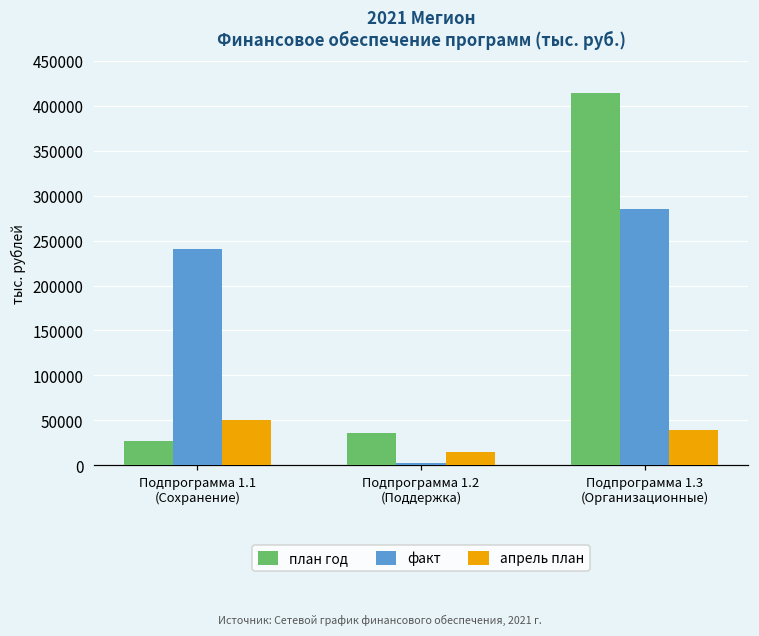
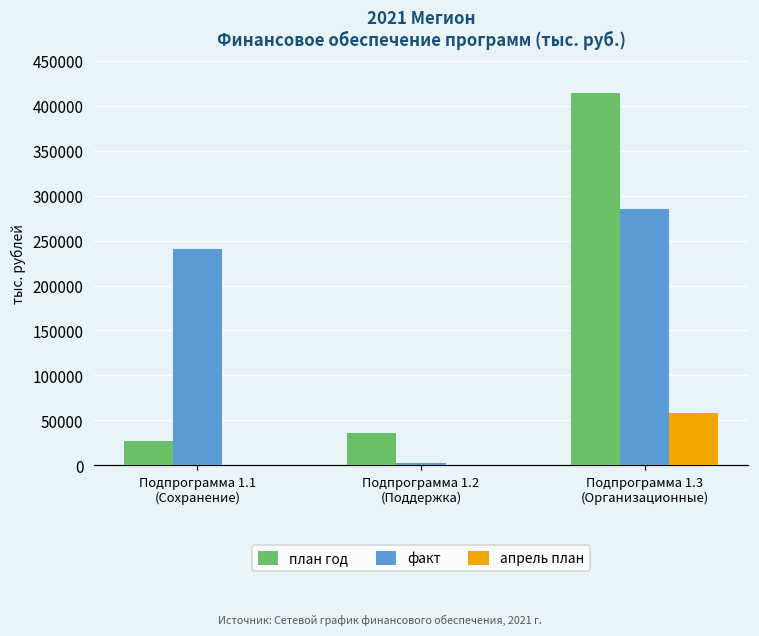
апрель план, Подпрограмма 1.1 (Сохранение): 50000 -> 0
апрель план, Подпрограмма 1.2 (Поддержка): 20000 -> 0
апрель план, Подпрограмма 1.3 (Организационные): 40000 -> 60000
